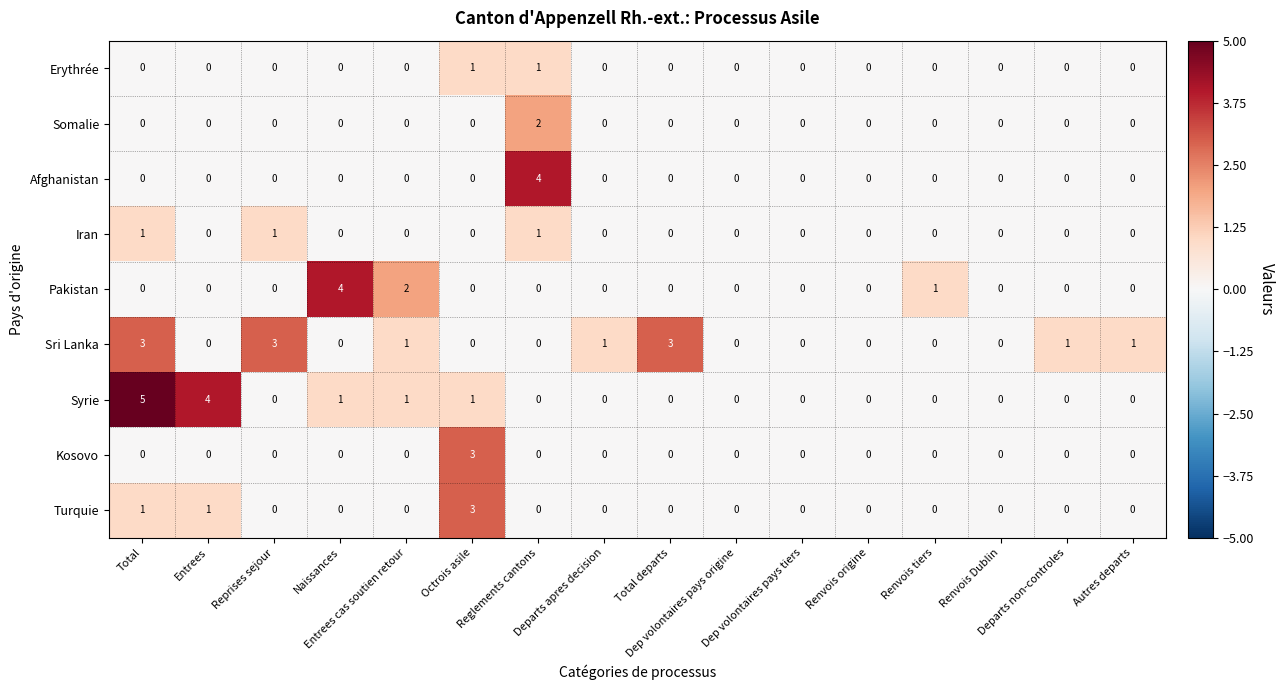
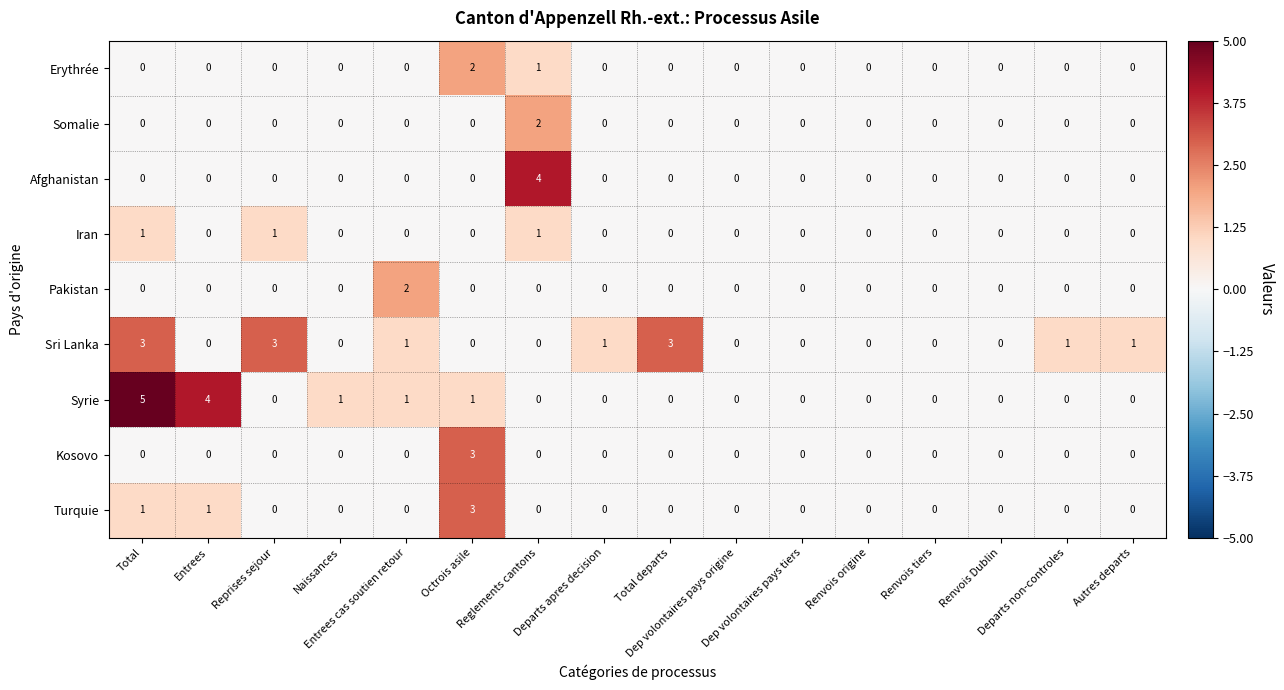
Erythrée, Octrois asile: 1 -> 2
Pakistan, Naissances: 4 -> 0
Pakistan, Renvois tiers: 1 -> 0
